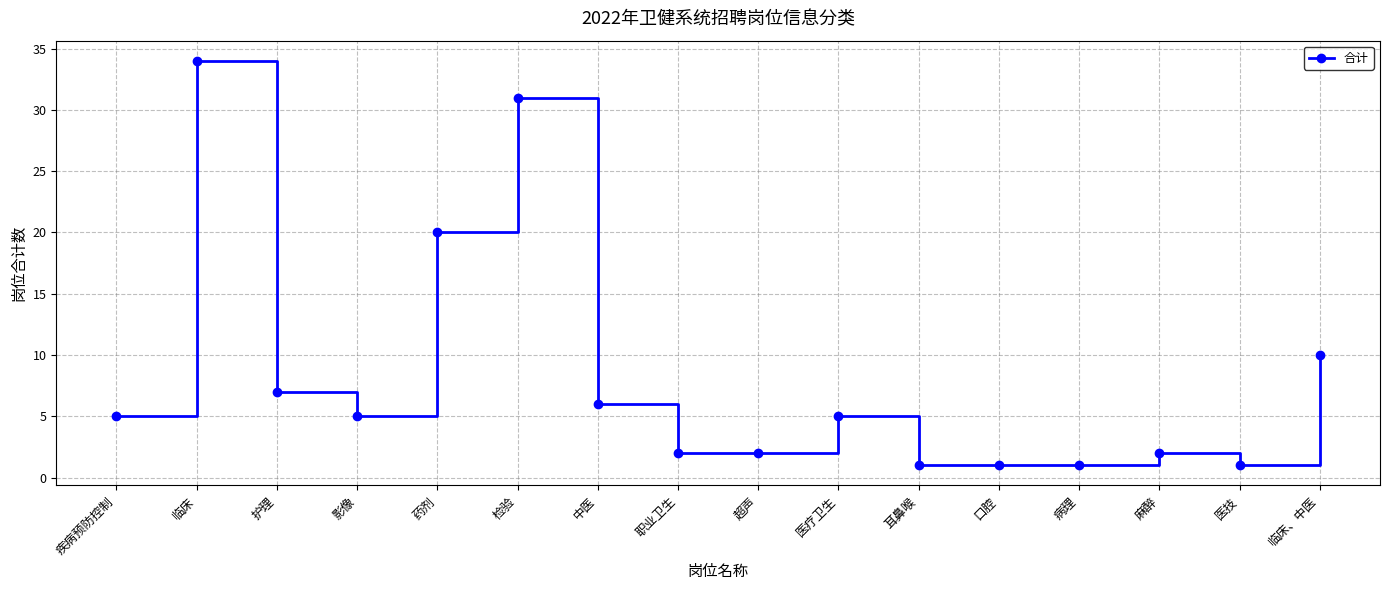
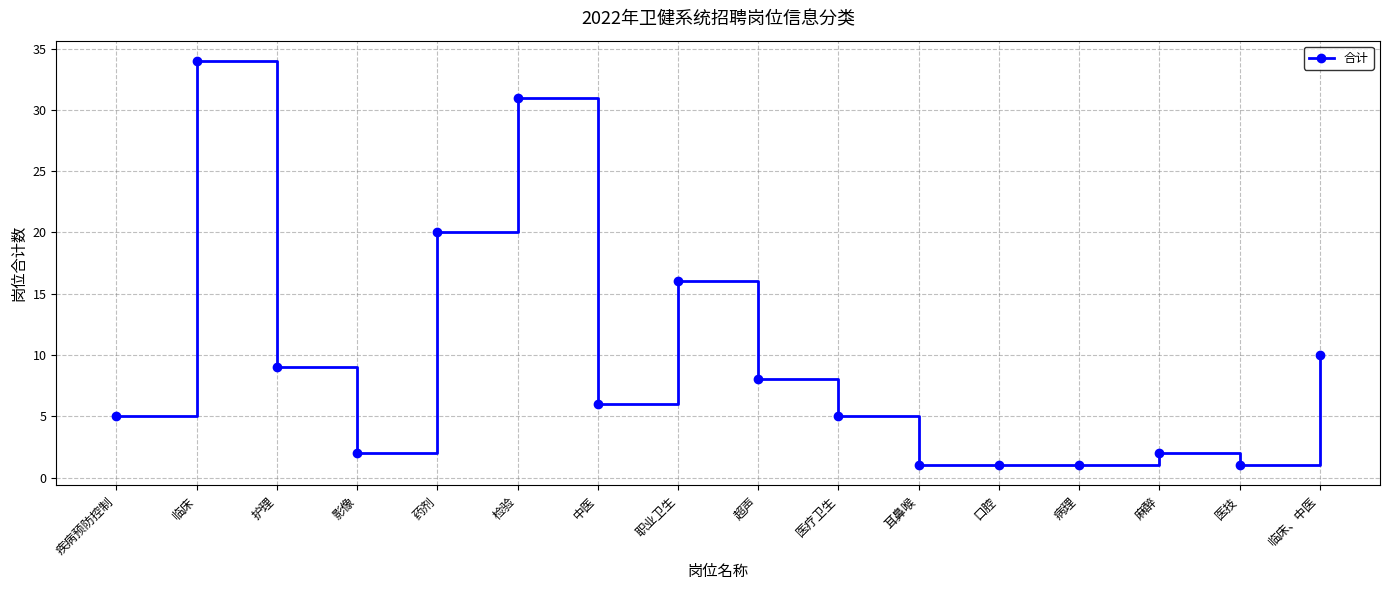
护理: 7 -> 9
影像: 5 -> 2
职业卫生: 2 -> 16
超声: 2 -> 8
